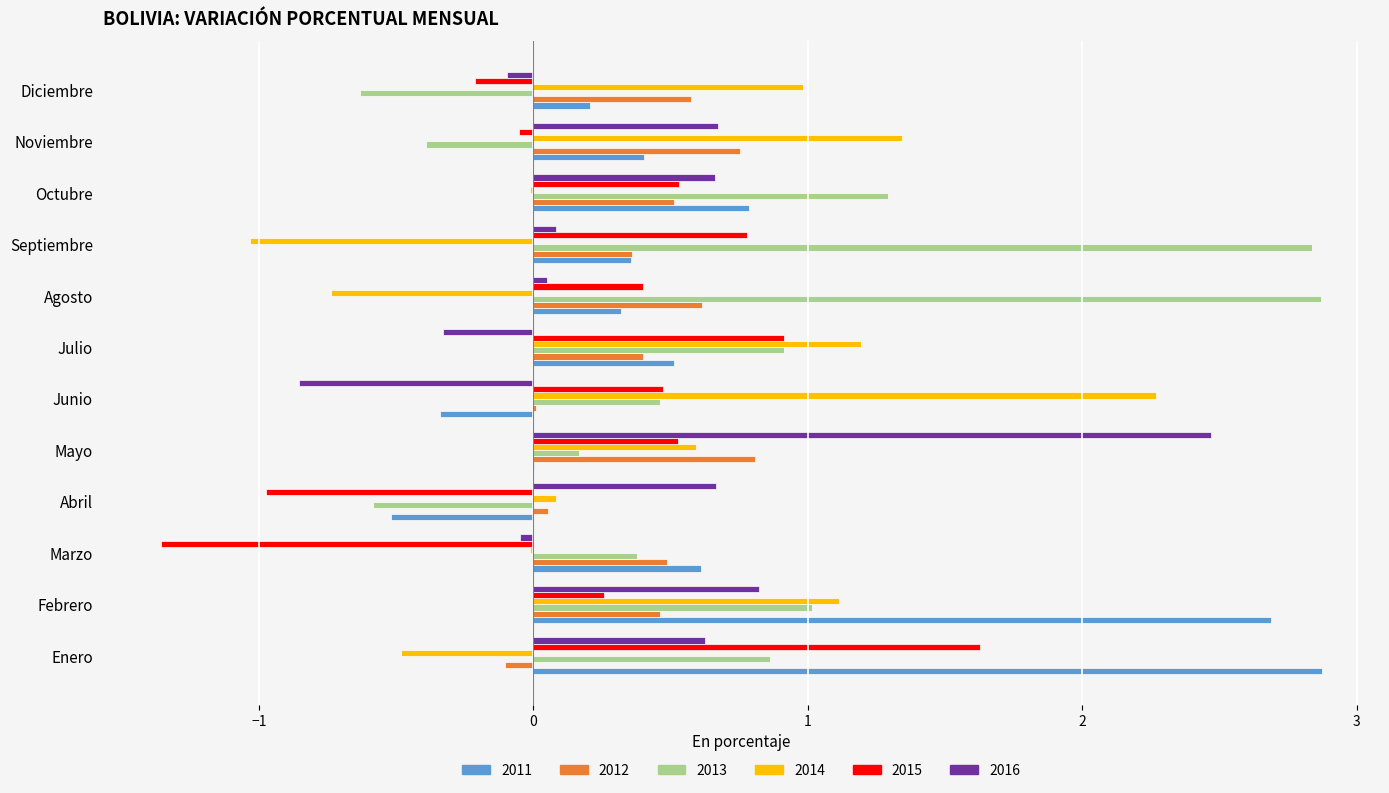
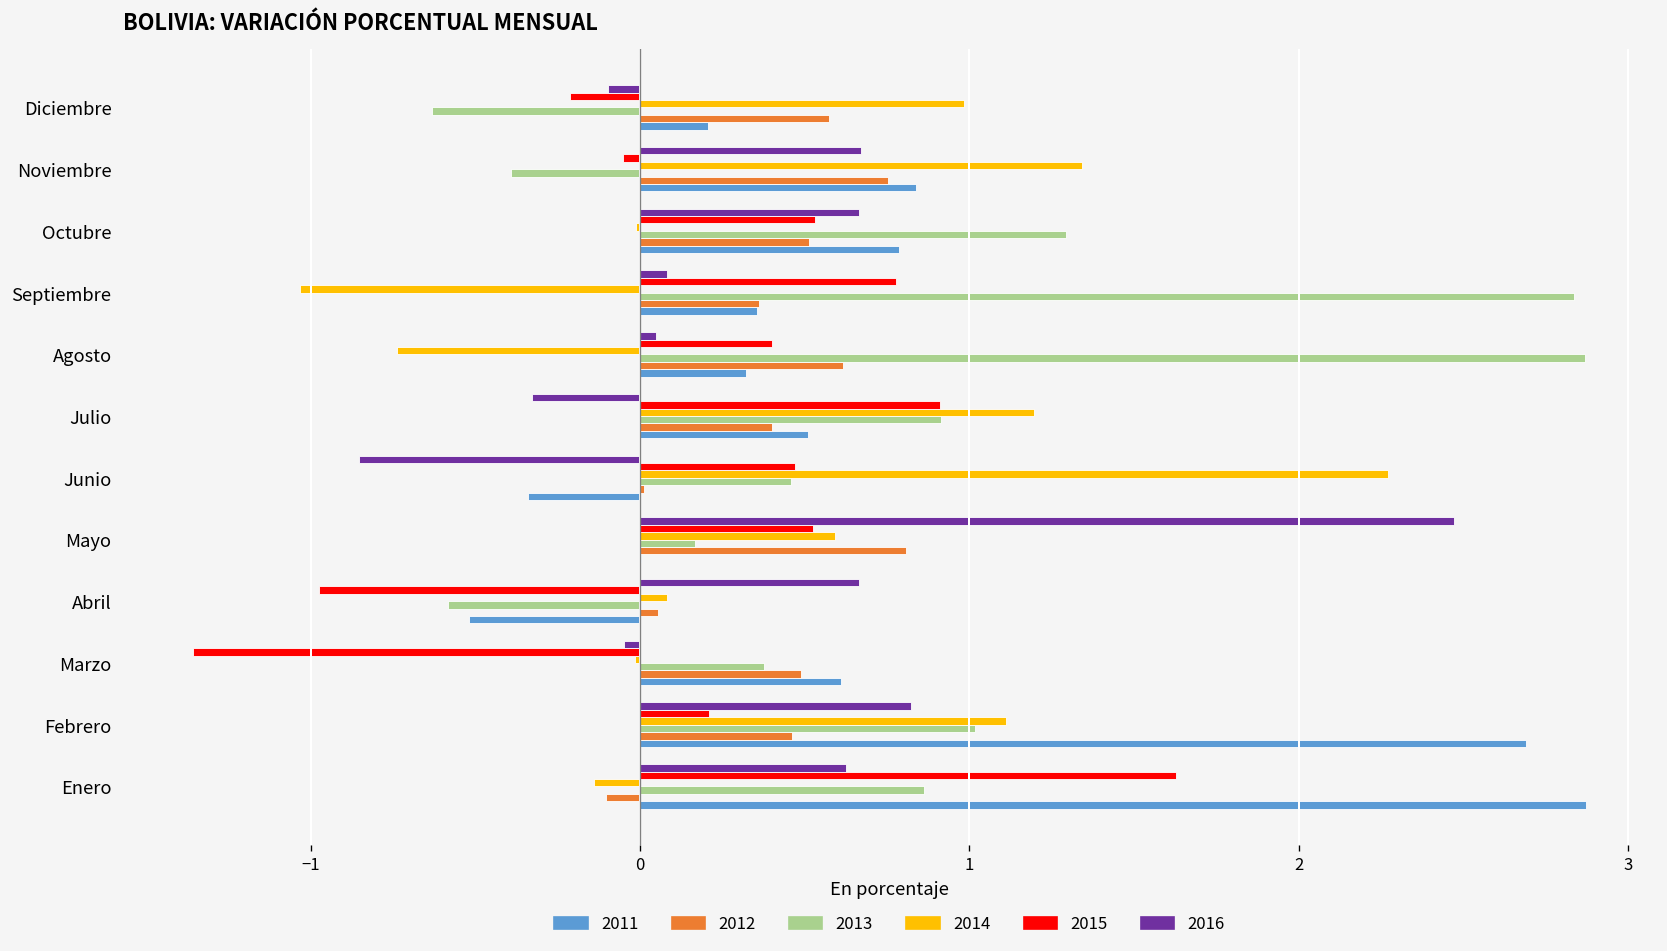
2011, Noviembre: 0.40 -> 0.84
2015, Febrero: 0.26 -> 0.21
2014, Enero: -0.48 -> -0.14
